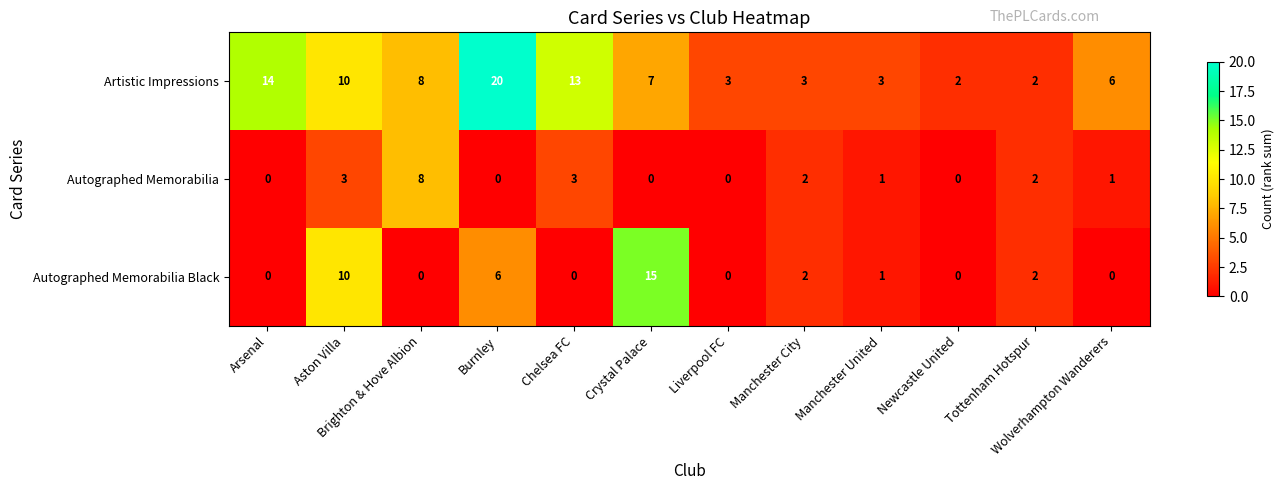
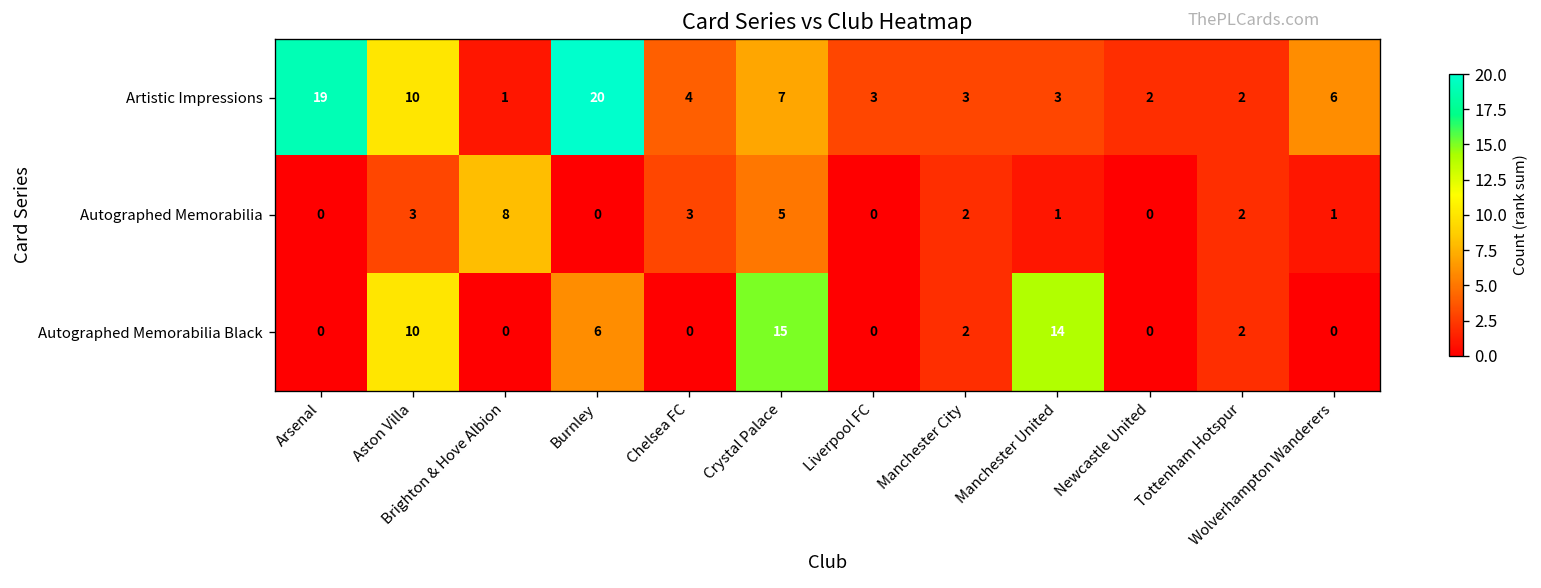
Artistic Impressions, Arsenal: 14 -> 19
Artistic Impressions, Brighton & Hove Albion: 8 -> 1
Artistic Impressions, Chelsea FC: 13 -> 4
Autographed Memorabilia, Crystal Palace: 0 -> 5
Autographed Memorabilia Black, Manchester United: 1 -> 14
